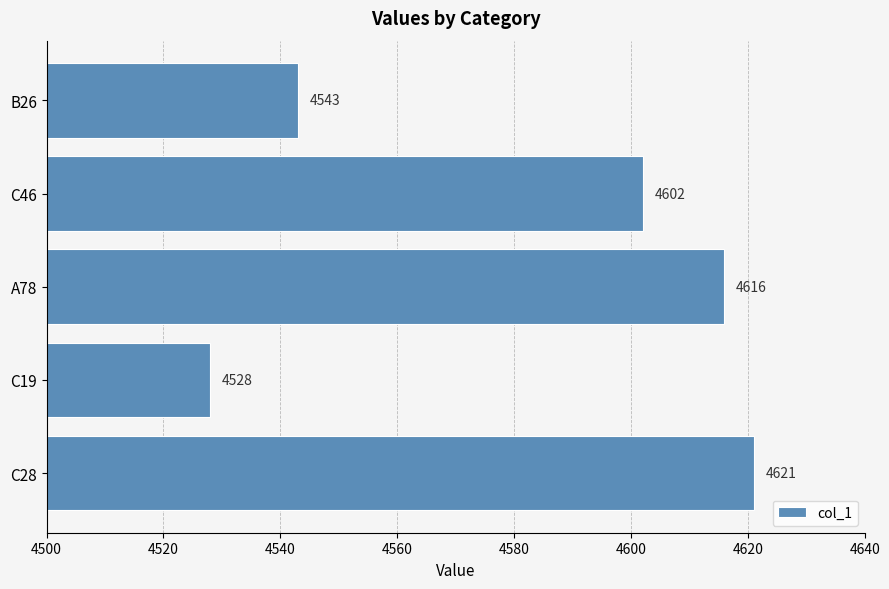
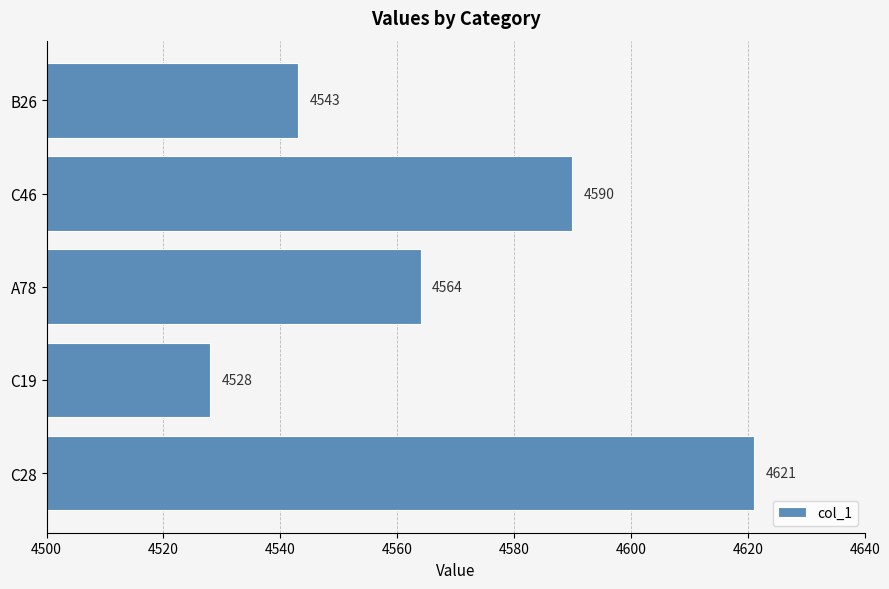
C46: 4602 -> 4590
A78: 4616 -> 4564
